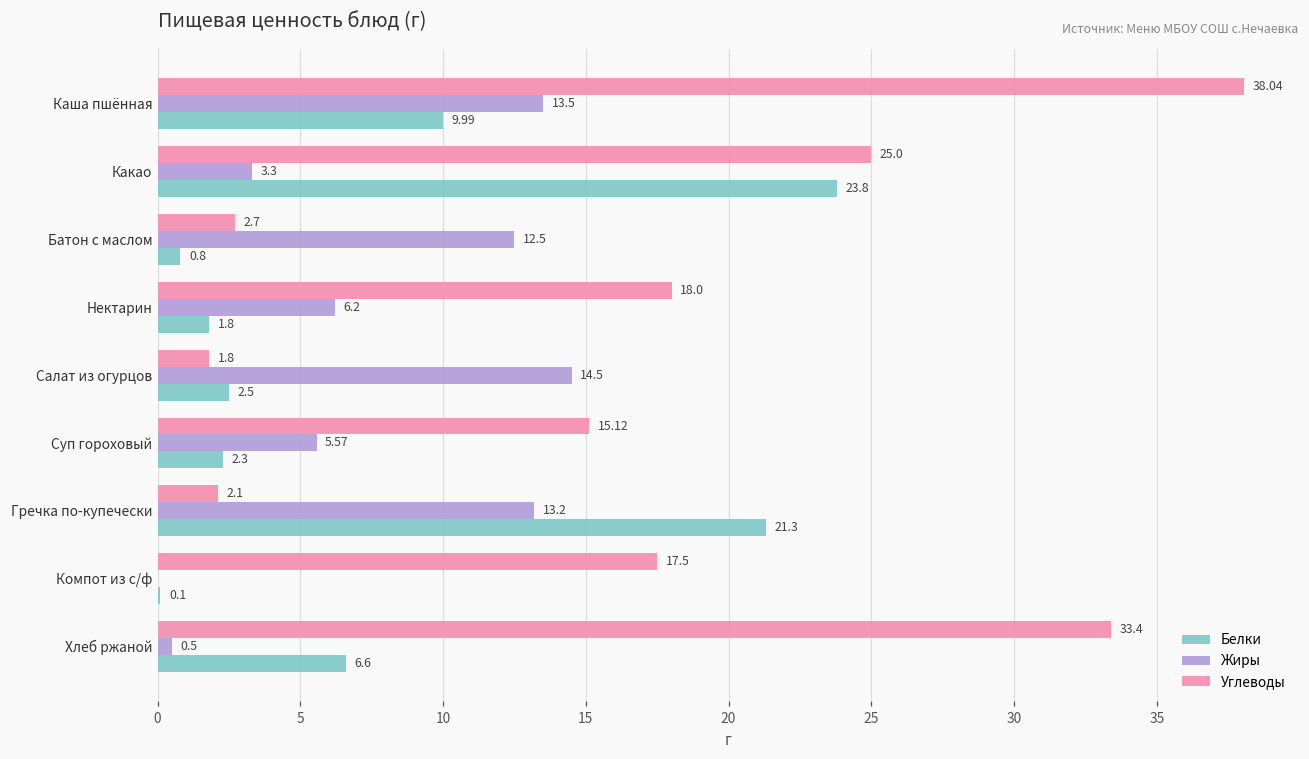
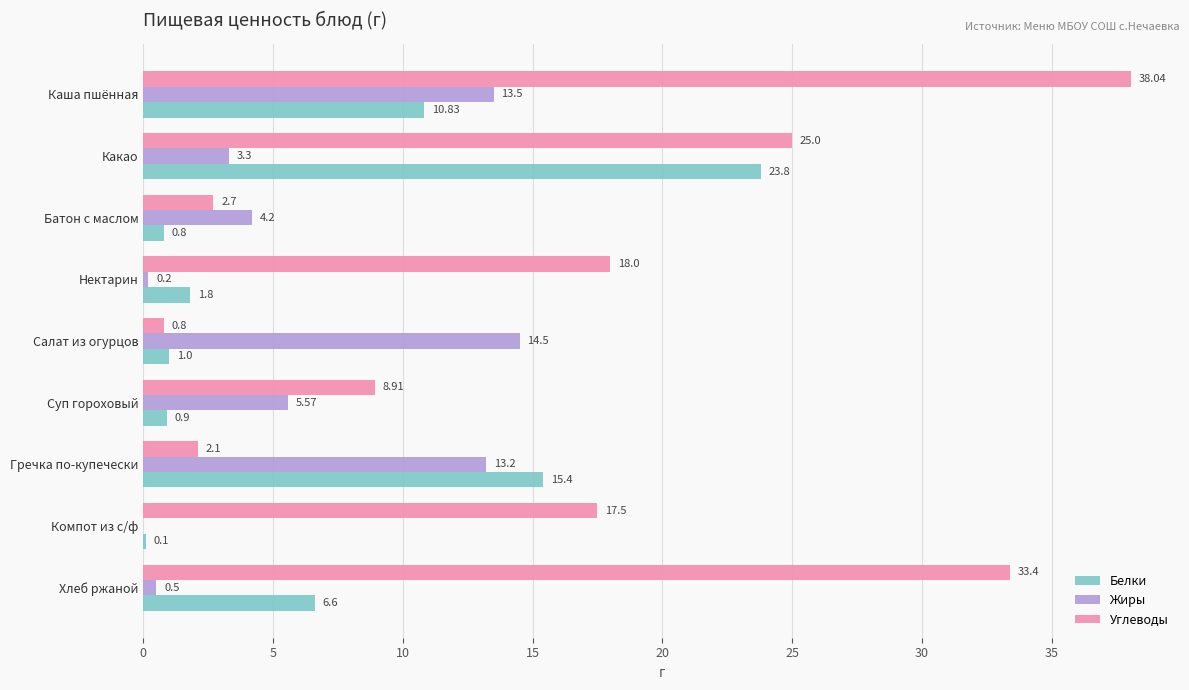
Белки, Каша пшённая: 9.99 -> 10.83
Жиры, Батон с маслом: 12.5 -> 4.2
Жиры, Нектарин: 6.2 -> 0.2
Углеводы, Салат из огурцов: 1.8 -> 0.8
Белки, Салат из огурцов: 2.5 -> 1.0
Углеводы, Суп гороховый: 15.12 -> 8.91
Белки, Суп гороховый: 2.3 -> 0.9
Белки, Гречка по-купечески: 21.3 -> 15.4
